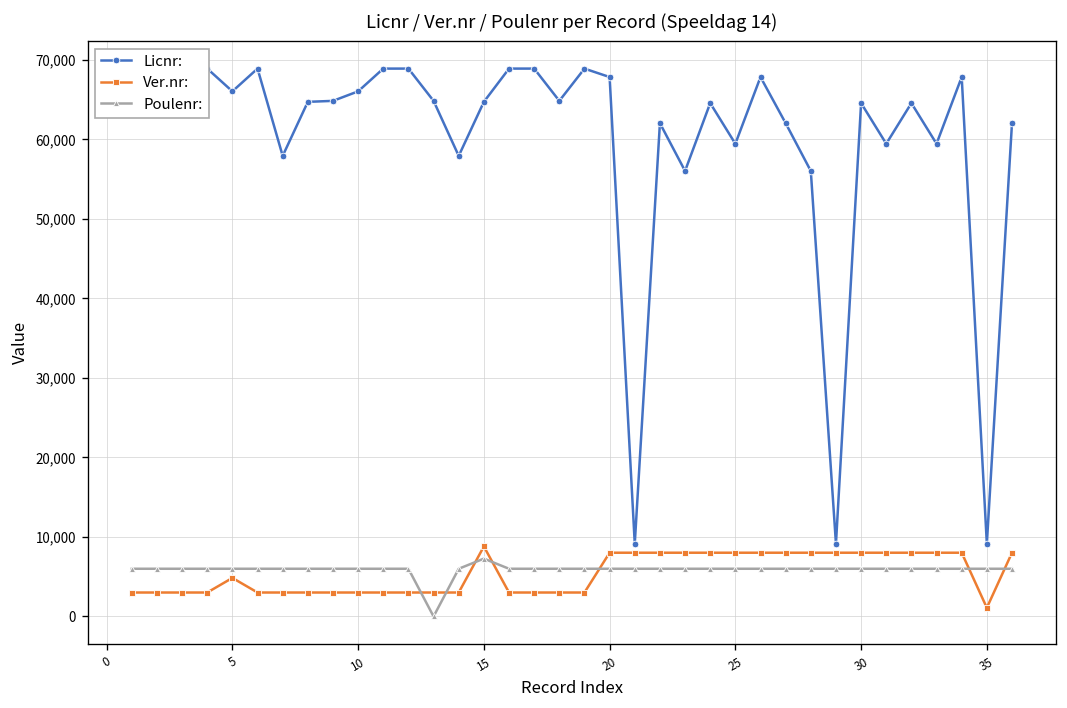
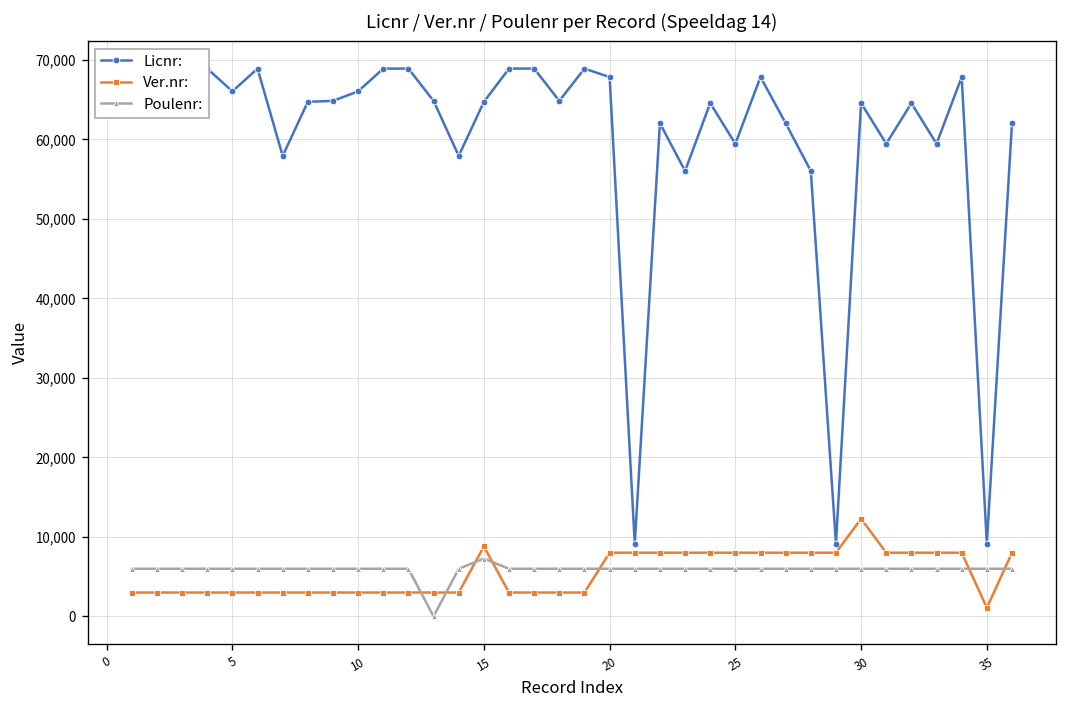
Ver.nr:, 5: 5,000 -> 3,000
Ver.nr:, 30: 8,000 -> 12,000
